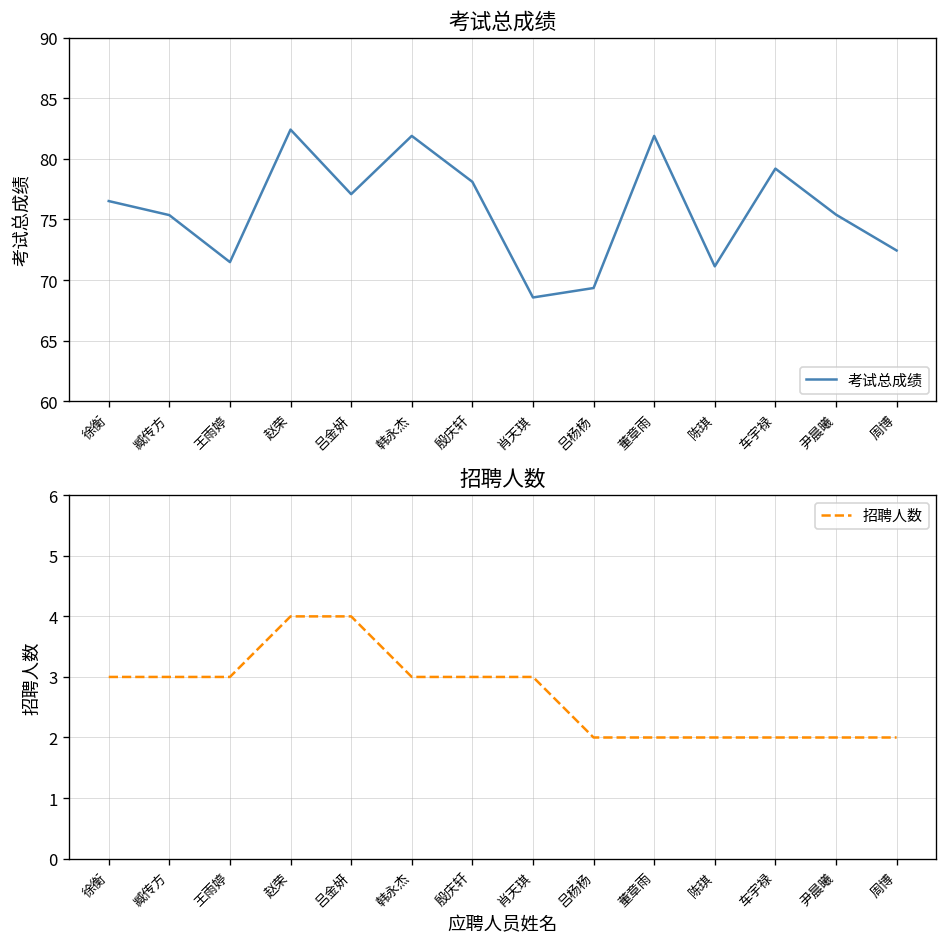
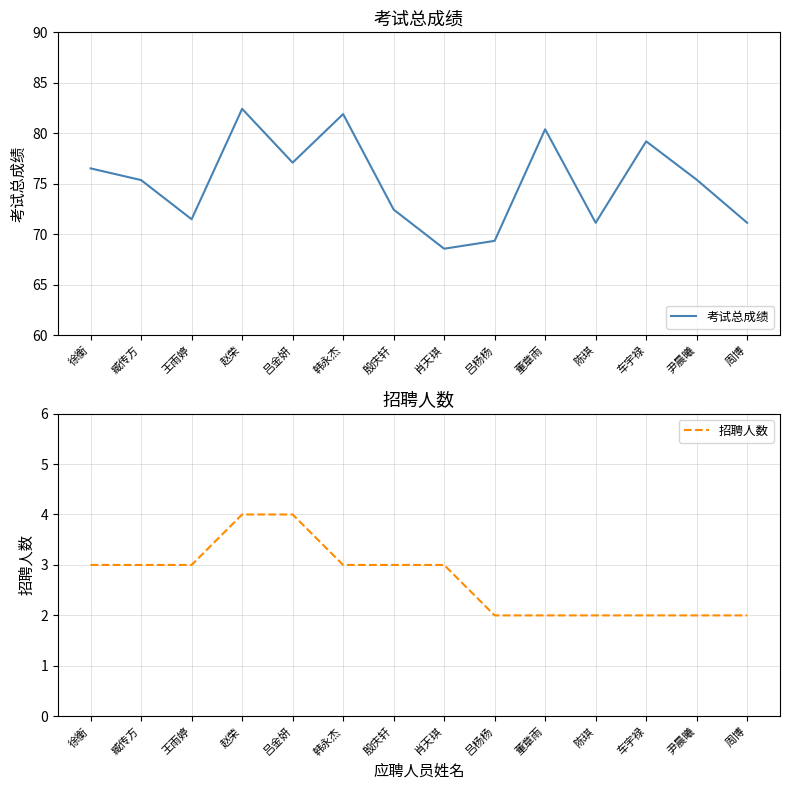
考试总成绩, 殷庆轩: 78.1 -> 72.4
考试总成绩, 董章雨: 81.9 -> 80.4
考试总成绩, 周博: 72.4 -> 71.1
